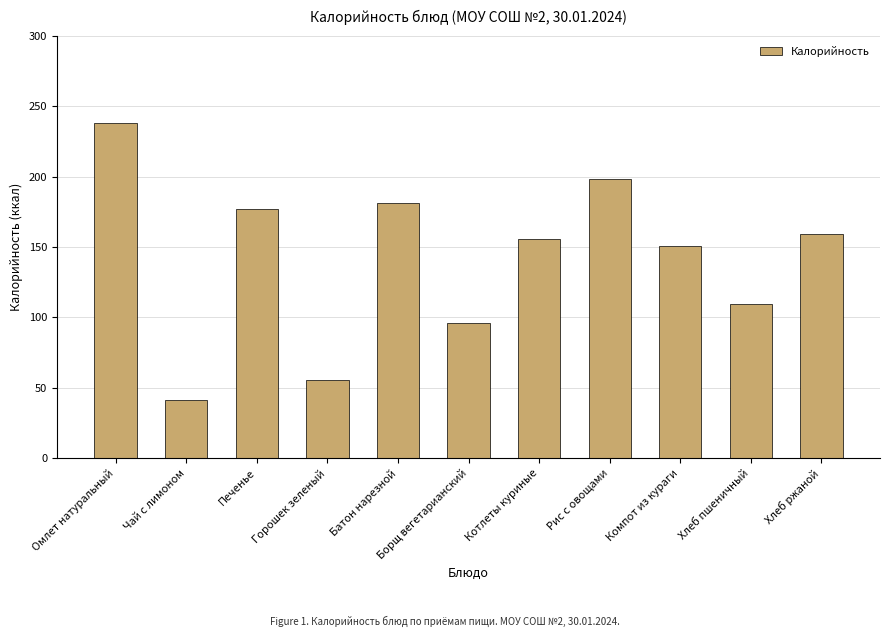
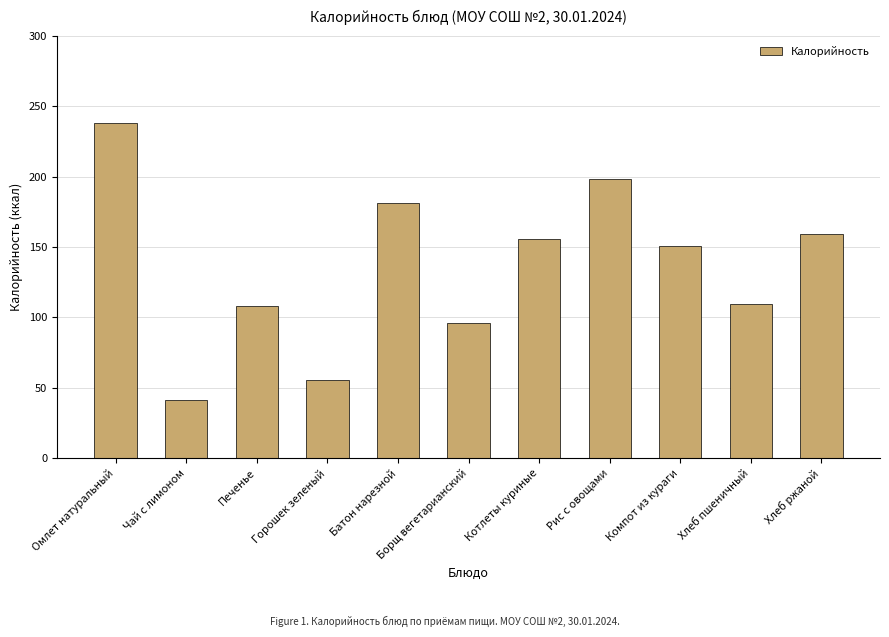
Печенье: 177 -> 108
